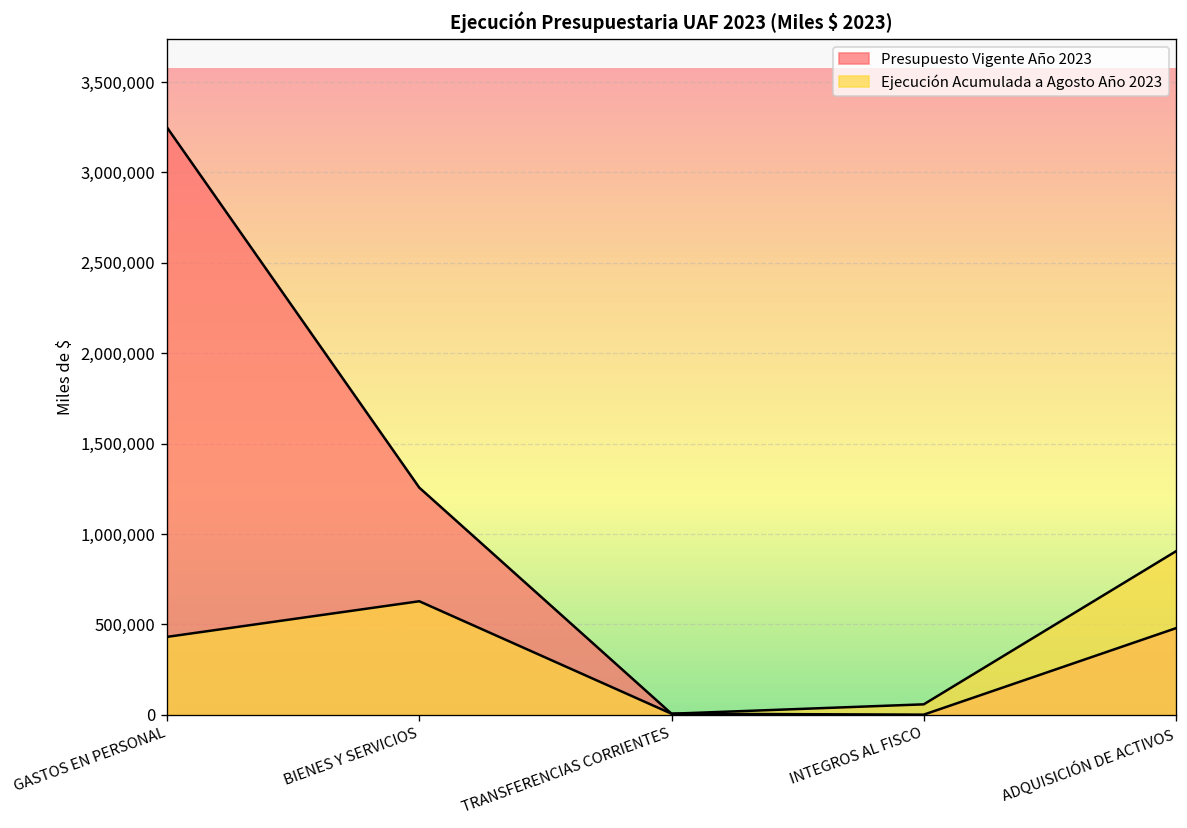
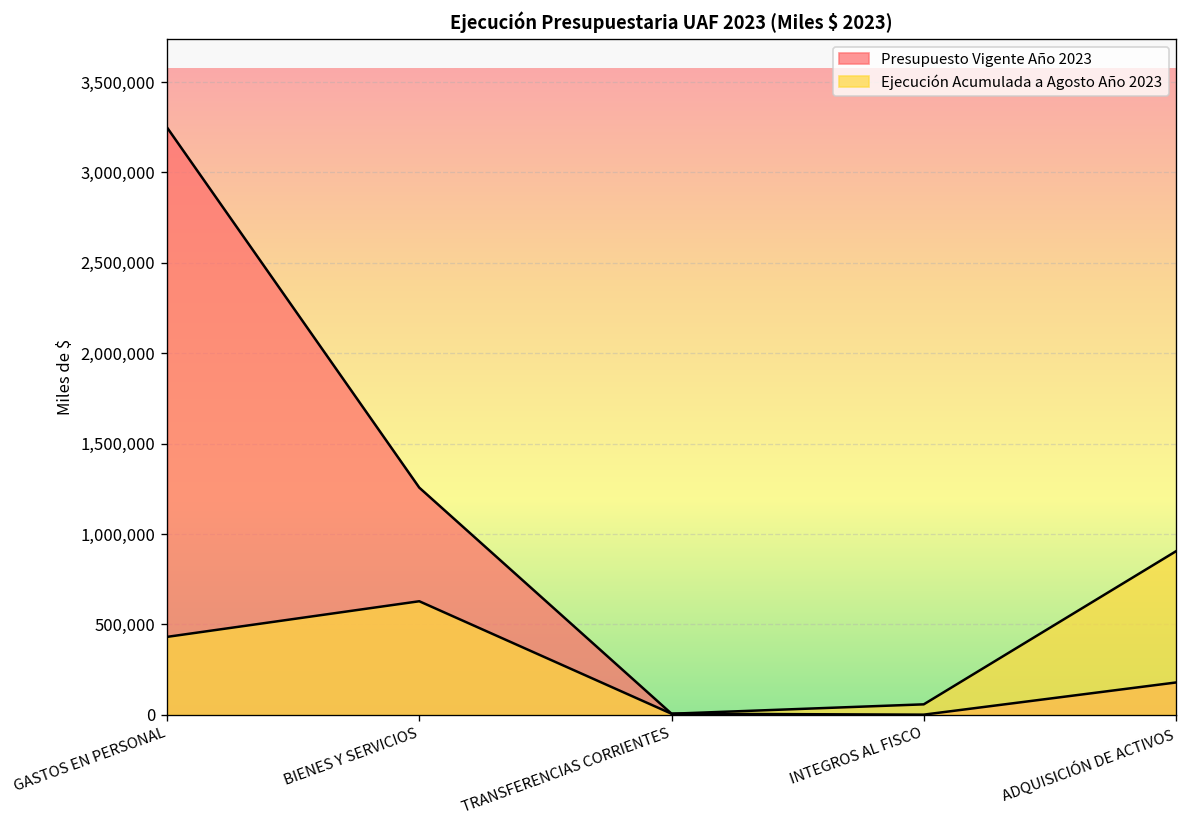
Presupuesto Vigente Año 2023, ADQUISICIÓN DE ACTIVOS: 480,000 -> 180,000
